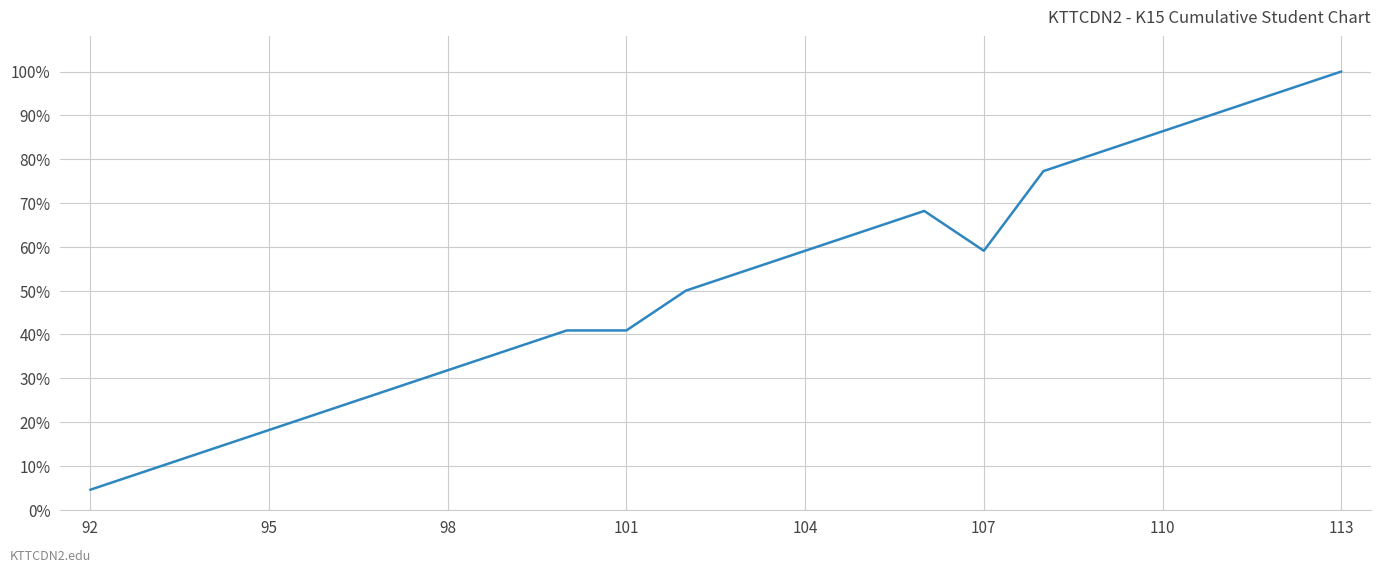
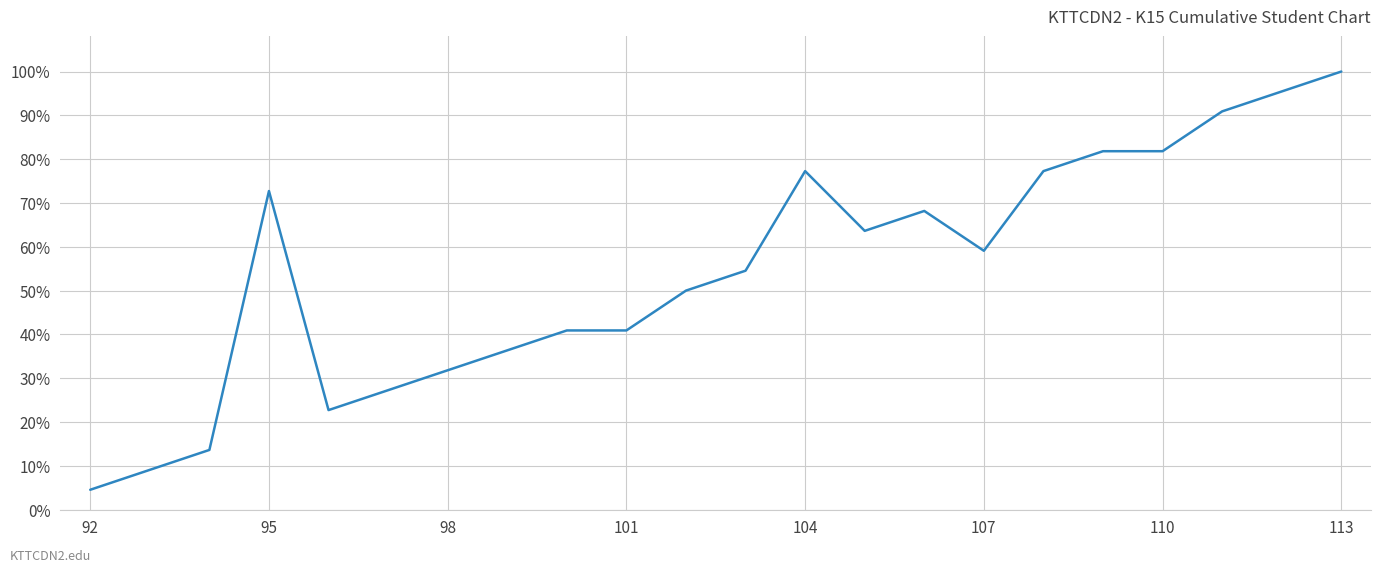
95: 18% -> 73%
104: 59% -> 77%
110: 86% -> 82%
